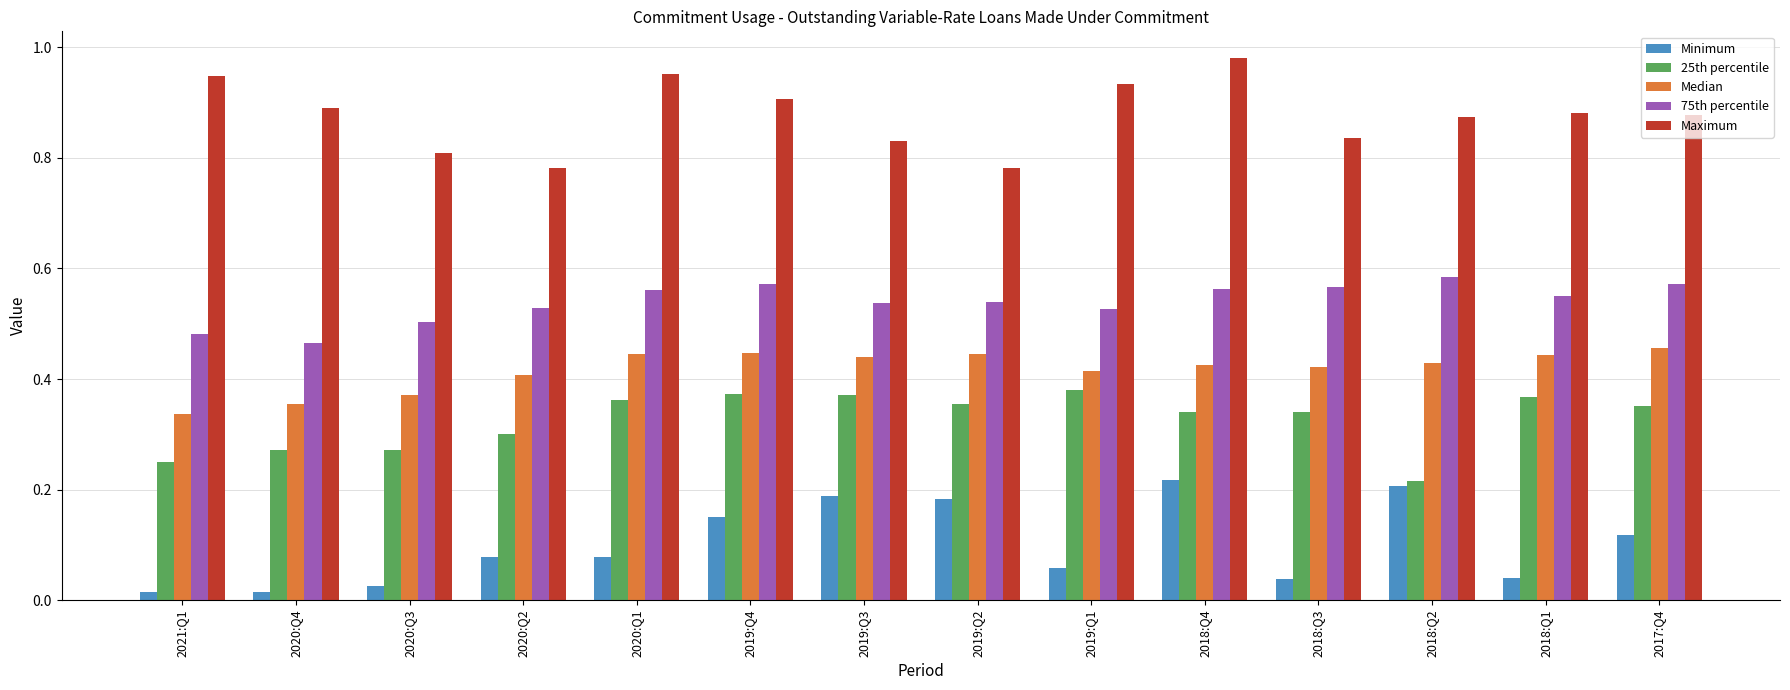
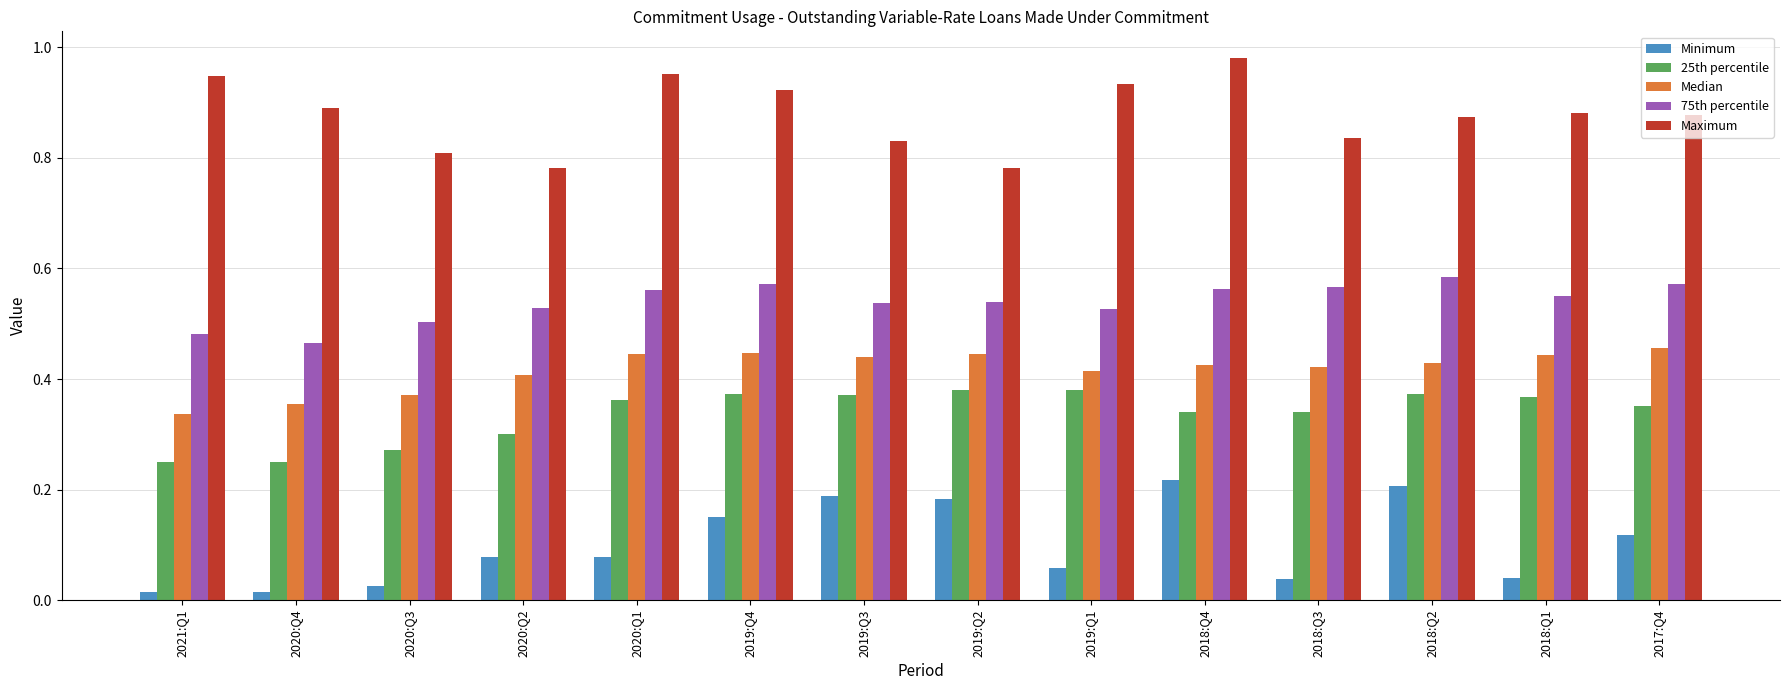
25th percentile, 2020:Q4: 0.27 -> 0.25
Maximum, 2019:Q4: 0.91 -> 0.92
25th percentile, 2019:Q2: 0.35 -> 0.38
25th percentile, 2018:Q2: 0.22 -> 0.37
